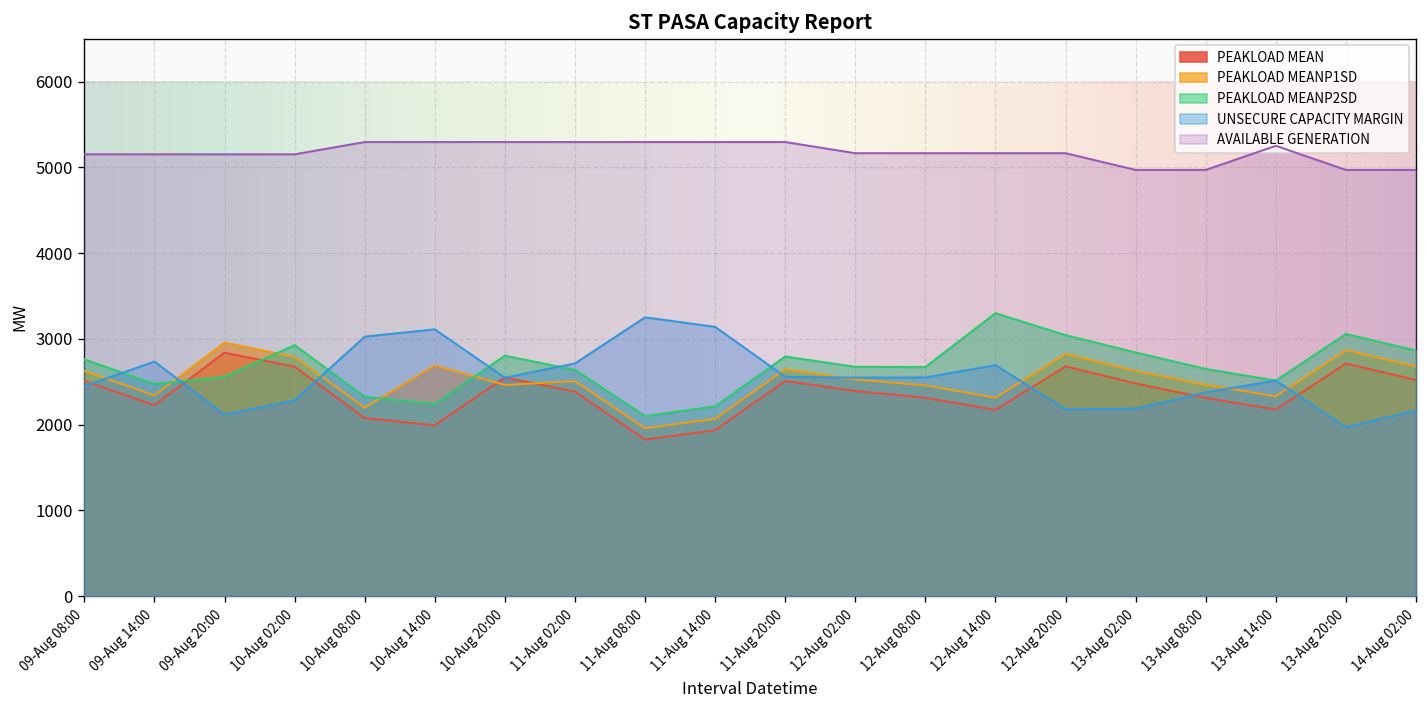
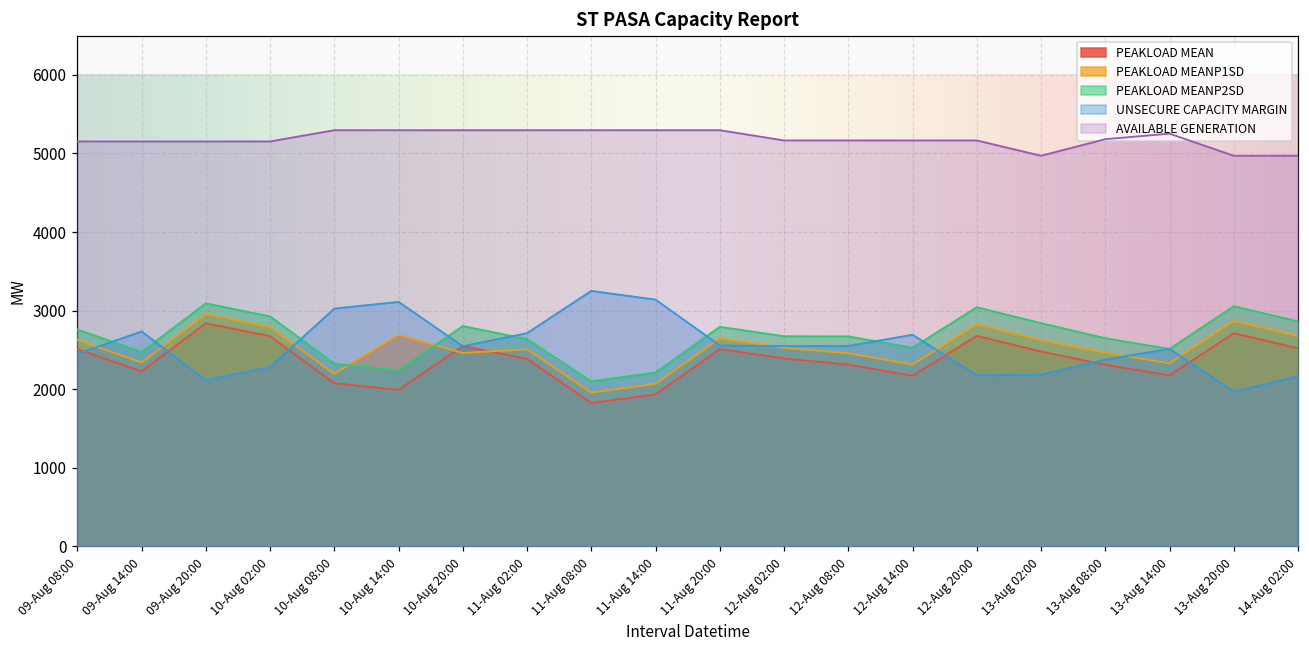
PEAKLOAD MEANP2SD, 09-Aug 20:00: 2600 -> 3100
PEAKLOAD MEANP2SD, 12-Aug 14:00: 3300 -> 2500
AVAILABLE GENERATION, 13-Aug 08:00: 5000 -> 5200
